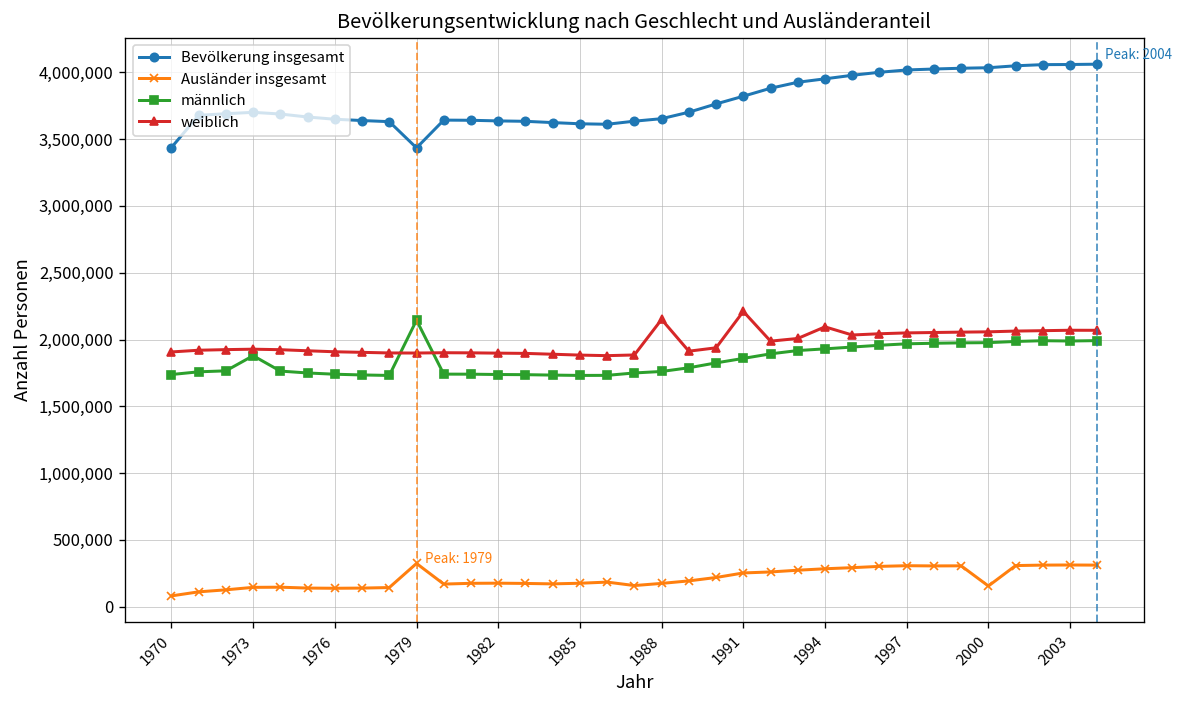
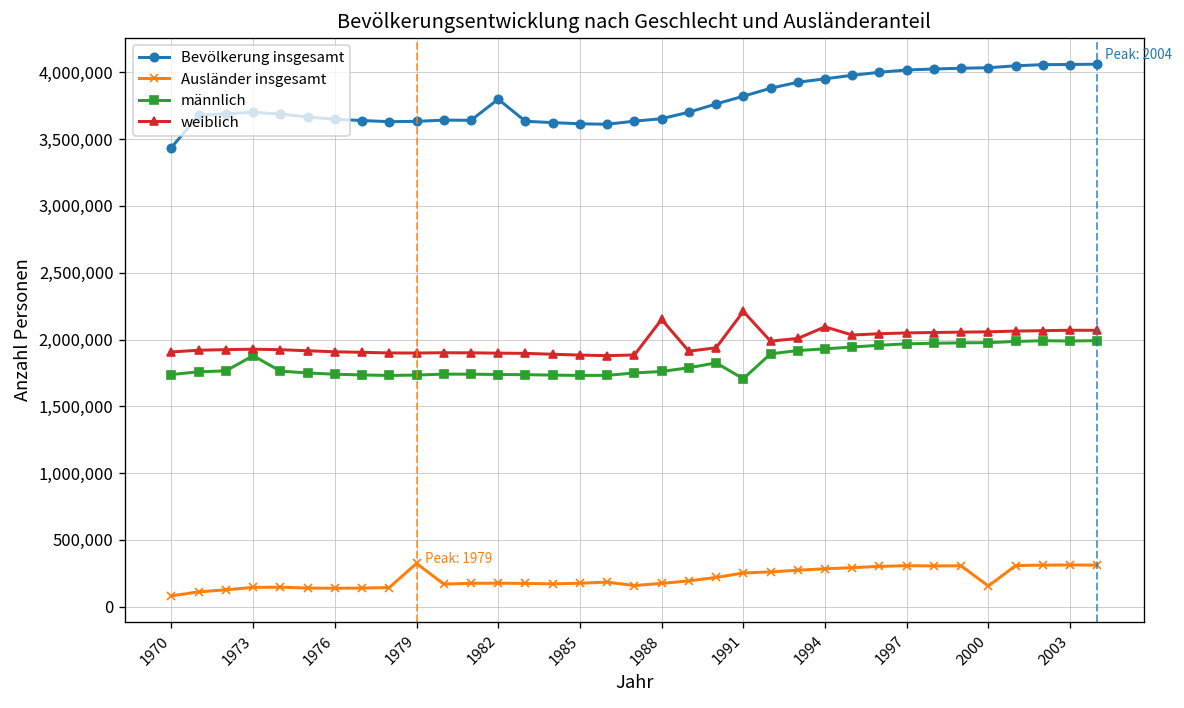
Bevölkerung insgesamt, 1979: 3,430,000 -> 3,630,000
männlich, 1979: 2,140,000 -> 1,730,000
Bevölkerung insgesamt, 1982: 3,640,000 -> 3,800,000
männlich, 1991: 1,860,000 -> 1,710,000
